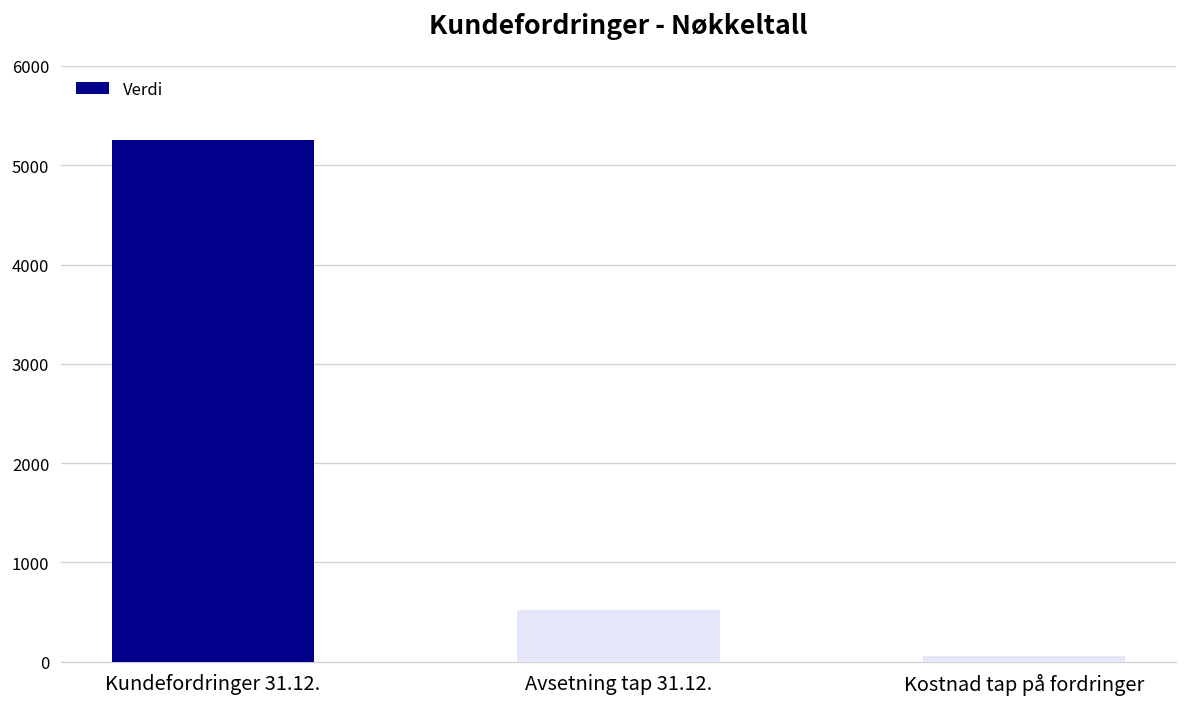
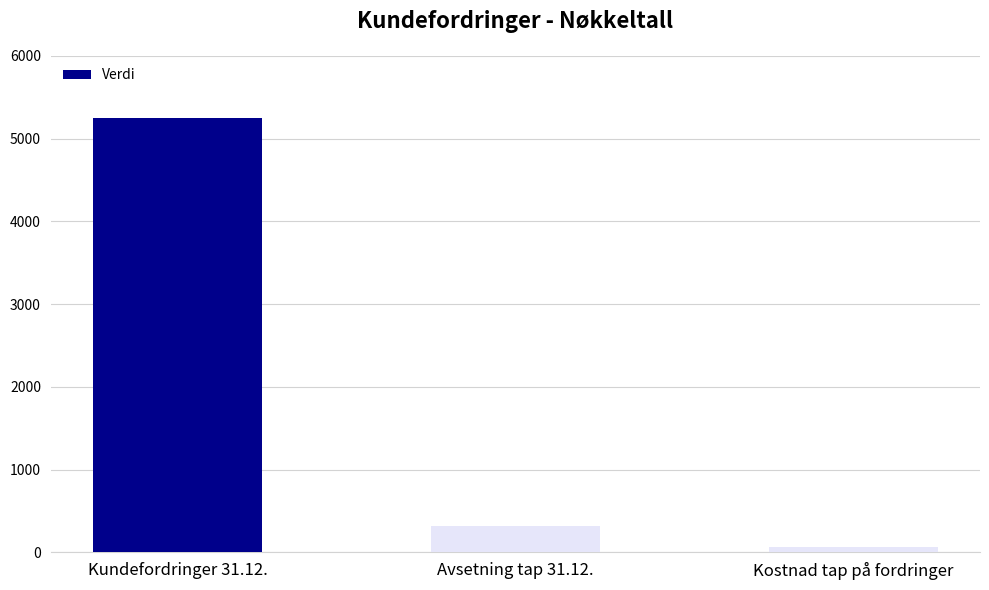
Avsetning tap 31.12.: 500 -> 300
